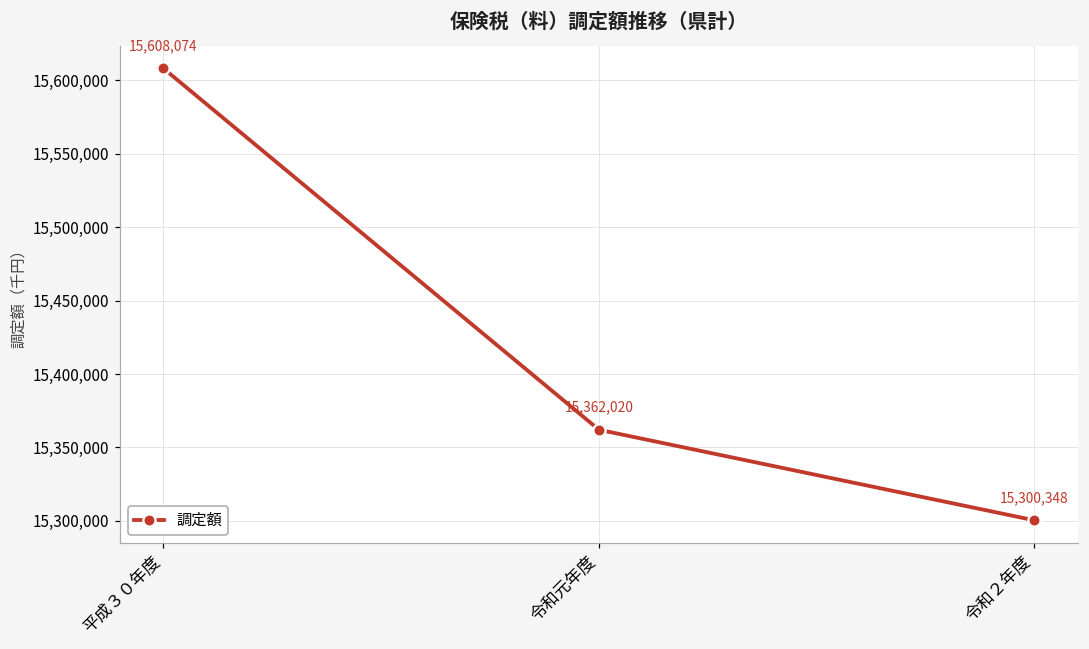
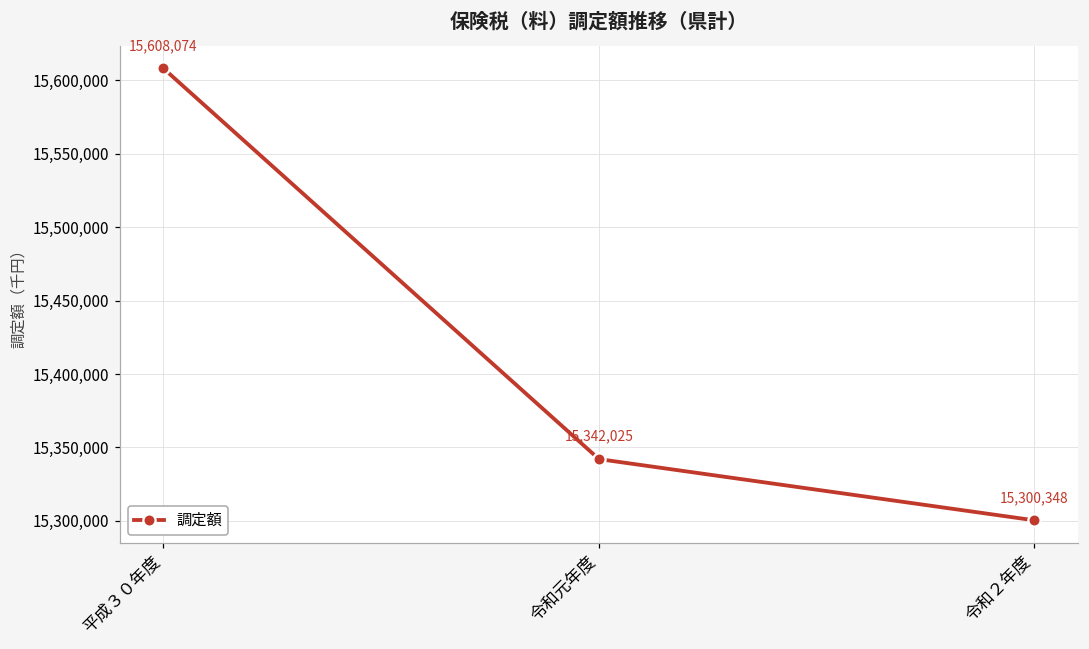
令和元年度: 15,362,020 -> 15,342,025
